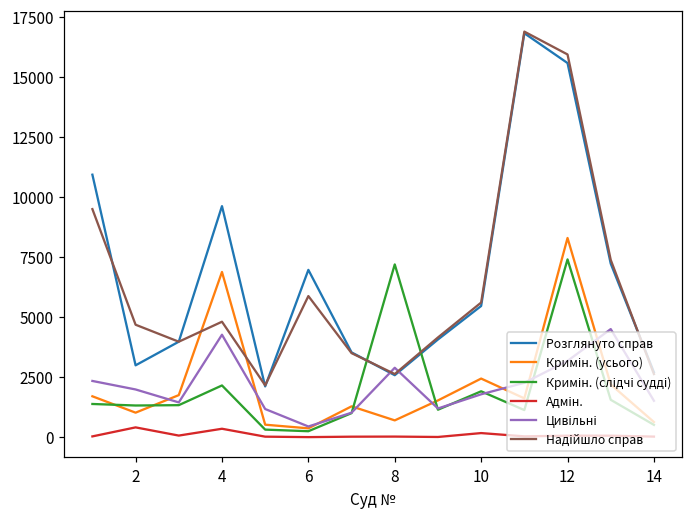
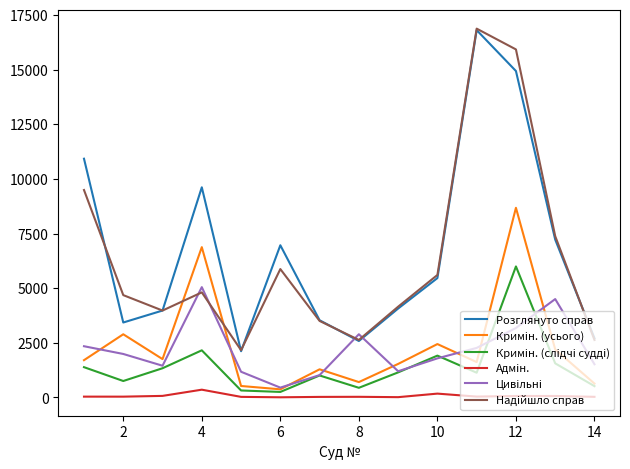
Розглянуто справ, 2: 3000 -> 3400
Кримін. (усього), 2: 1000 -> 2900
Кримін. (слідчі судді), 2: 1300 -> 800
Адмін., 2: 400 -> 0
Цивільні, 4: 4300 -> 5000
Кримін. (слідчі судді), 8: 7200 -> 400
Розглянуто справ, 12: 15600 -> 14900
Кримін. (усього), 12: 8300 -> 8700
Кримін. (слідчі судді), 12: 7400 -> 6000
